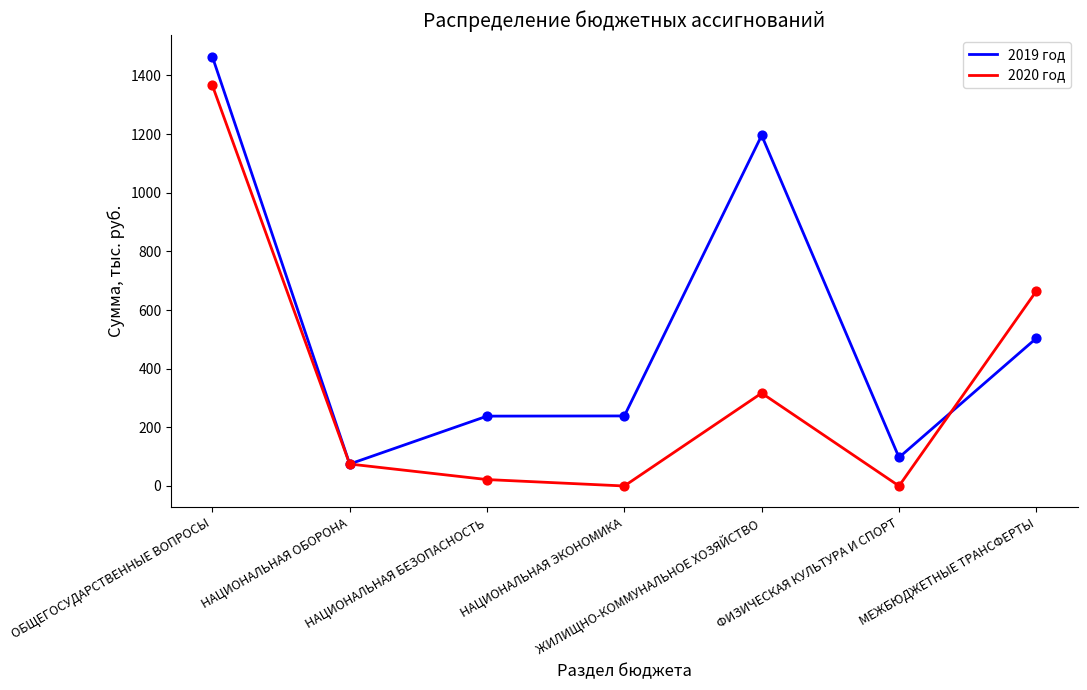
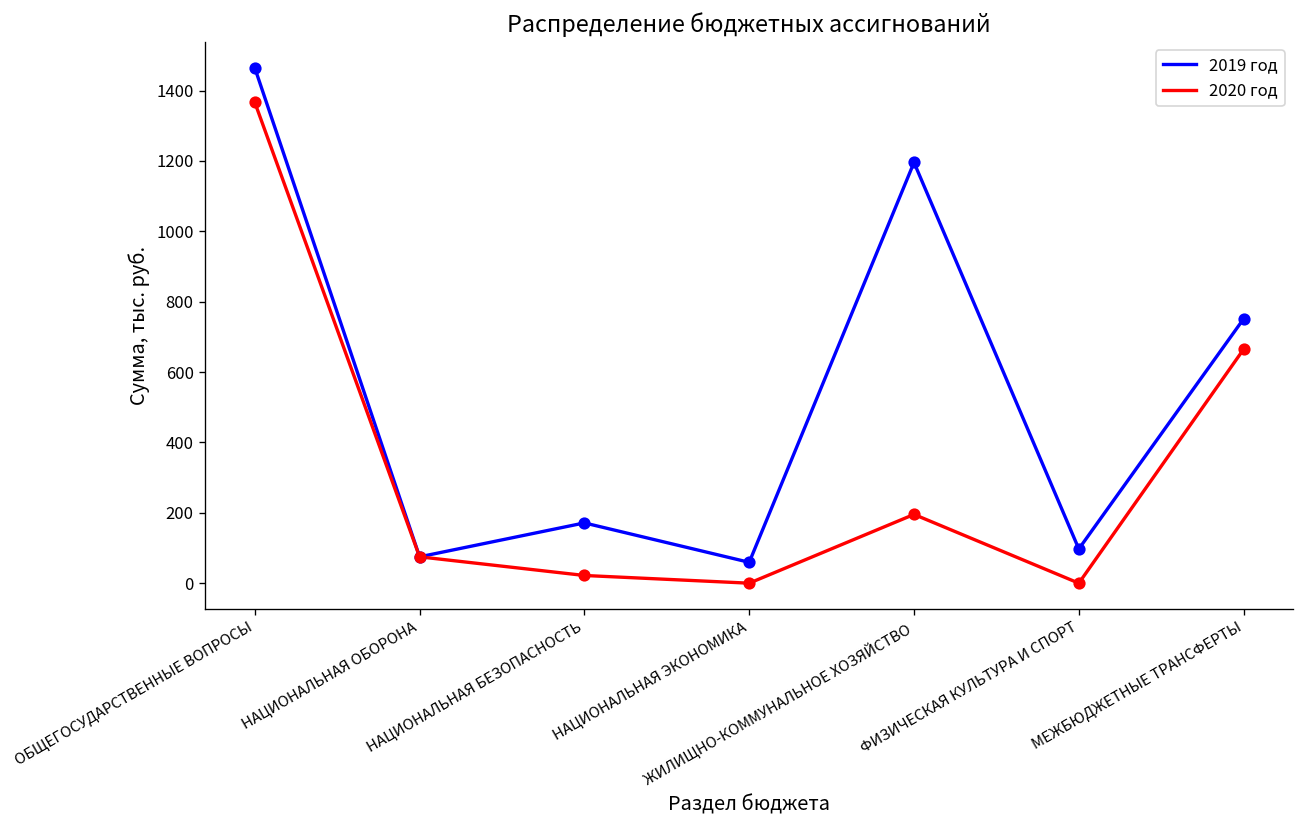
2019 год, НАЦИОНАЛЬНАЯ БЕЗОПАСНОСТЬ: 240 -> 170
2019 год, НАЦИОНАЛЬНАЯ ЭКОНОМИКА: 240 -> 60
2020 год, ЖИЛИЩНО-КОММУНАЛЬНОЕ ХОЗЯЙСТВО: 320 -> 200
2019 год, МЕЖБЮДЖЕТНЫЕ ТРАНСФЕРТЫ: 500 -> 750
